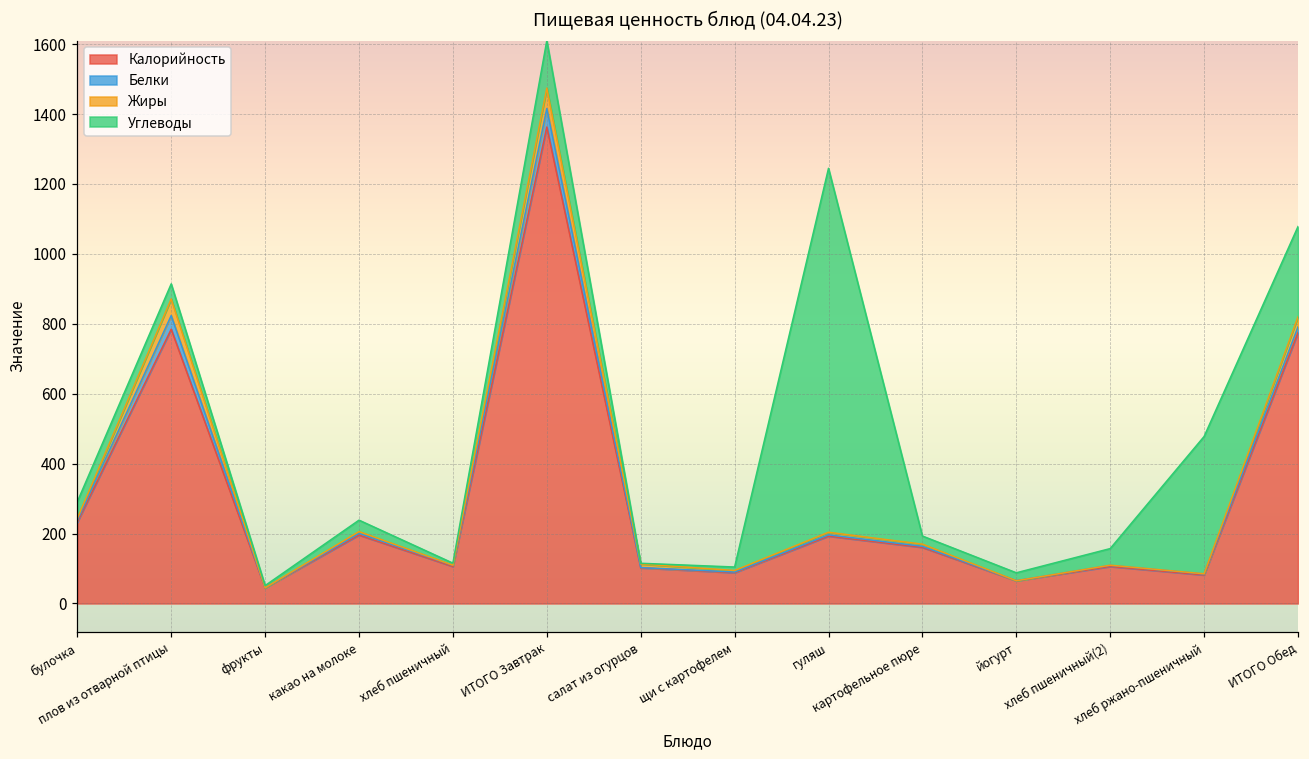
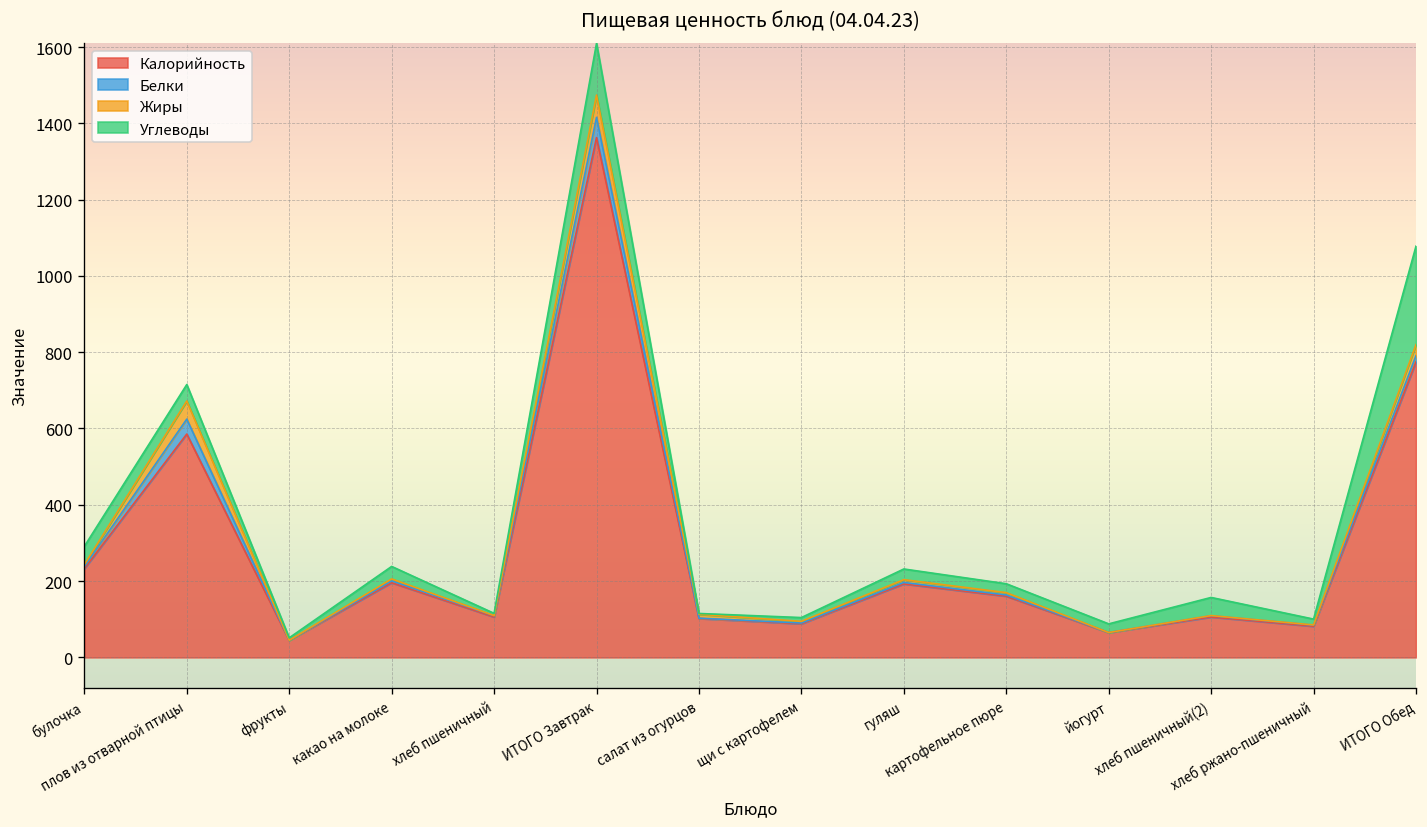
Калорийность, плов из отварной птицы: 780 -> 590
Углеводы, гуляш: 1040 -> 30
Углеводы, хлеб ржано-пшеничный: 390 -> 20
